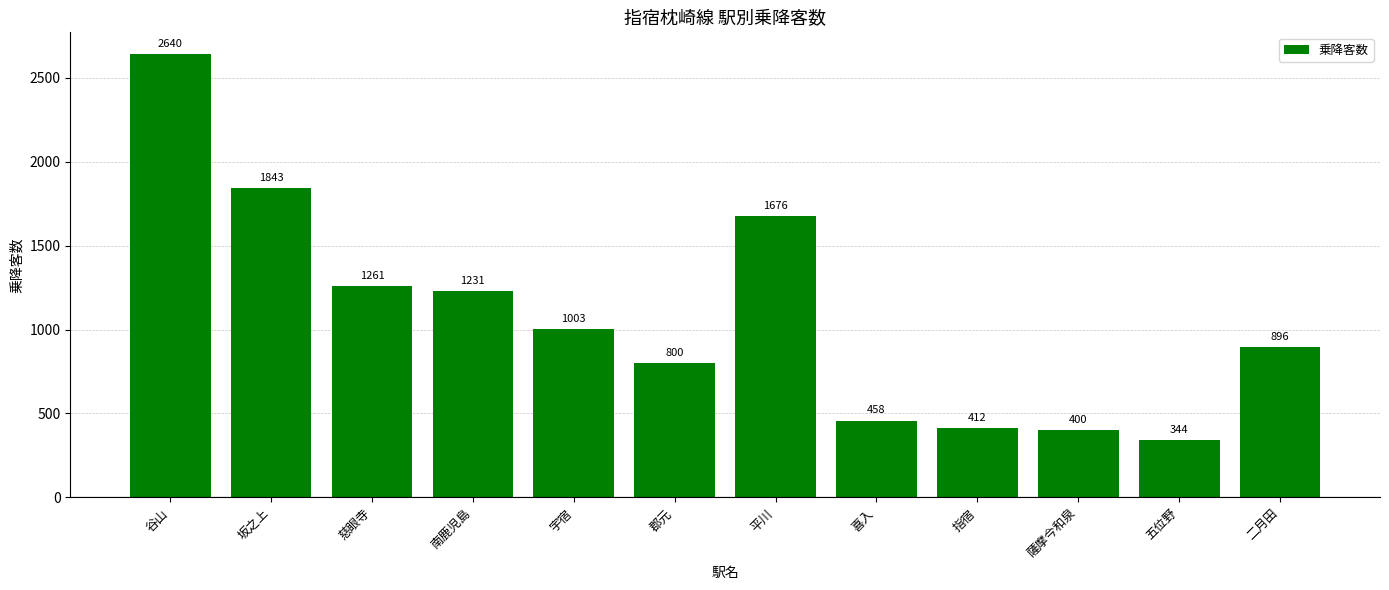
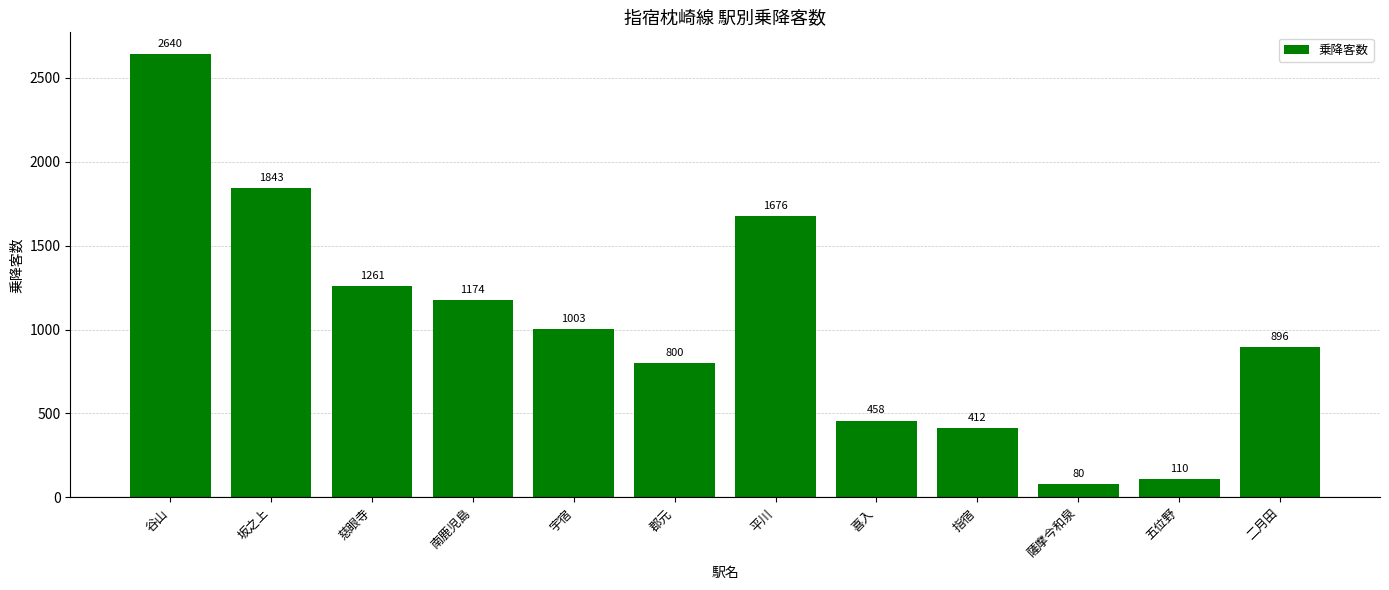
南鹿児島: 1231 -> 1174
薩摩今和泉: 400 -> 80
五位野: 344 -> 110
